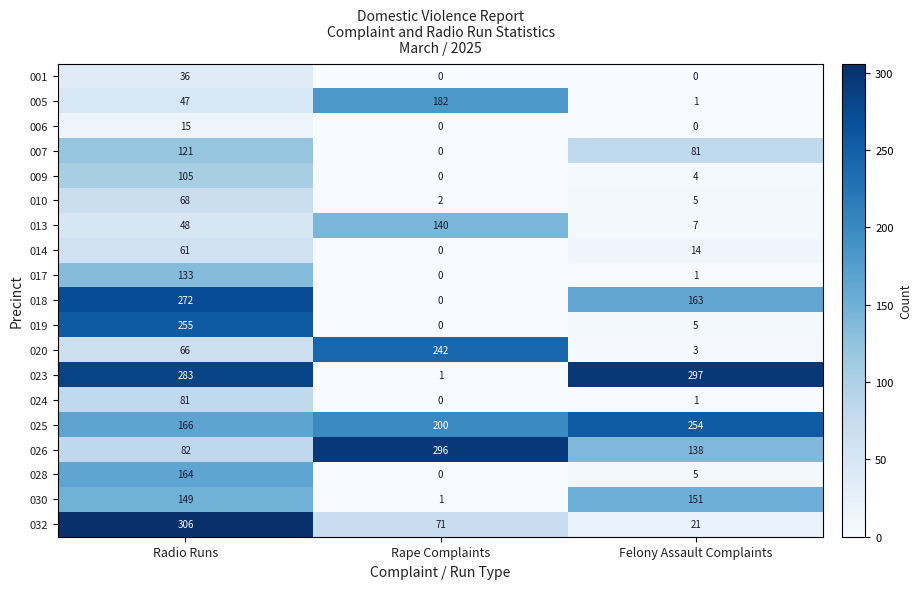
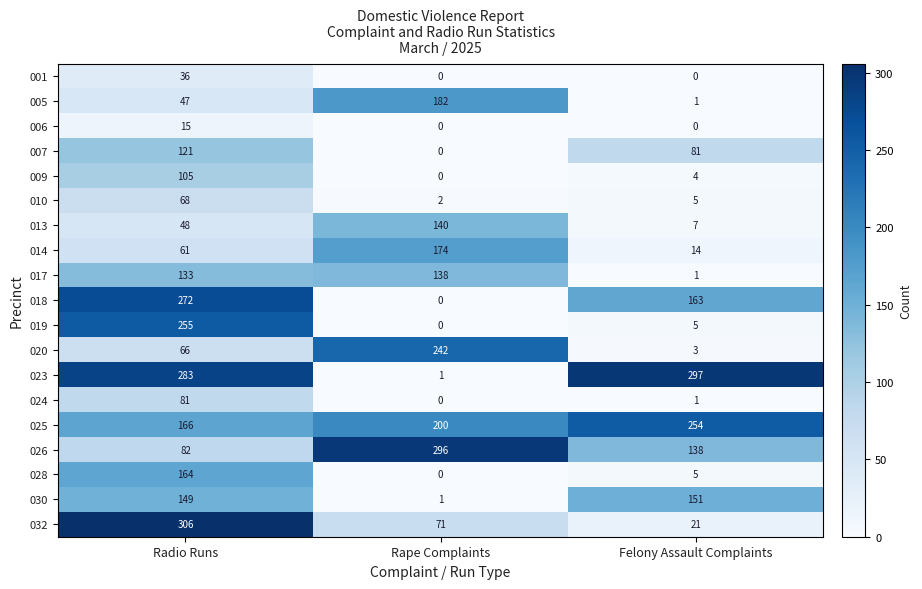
014, Rape Complaints: 0 -> 174
017, Rape Complaints: 0 -> 138
